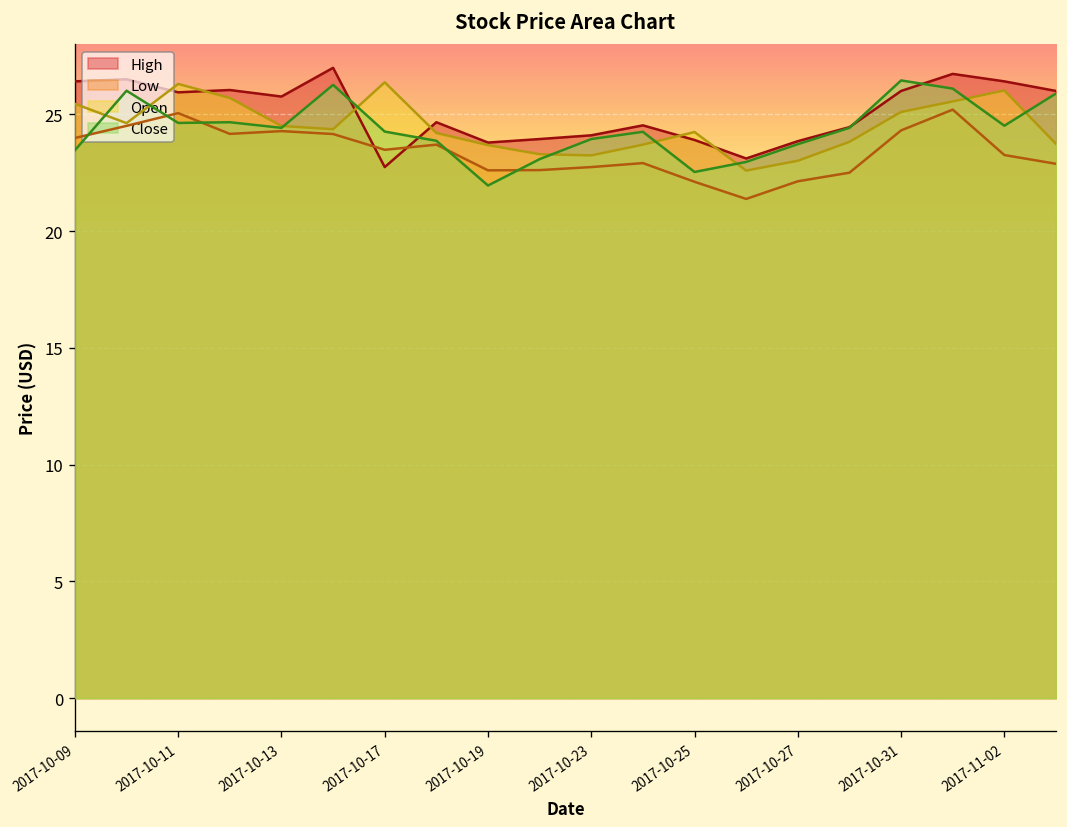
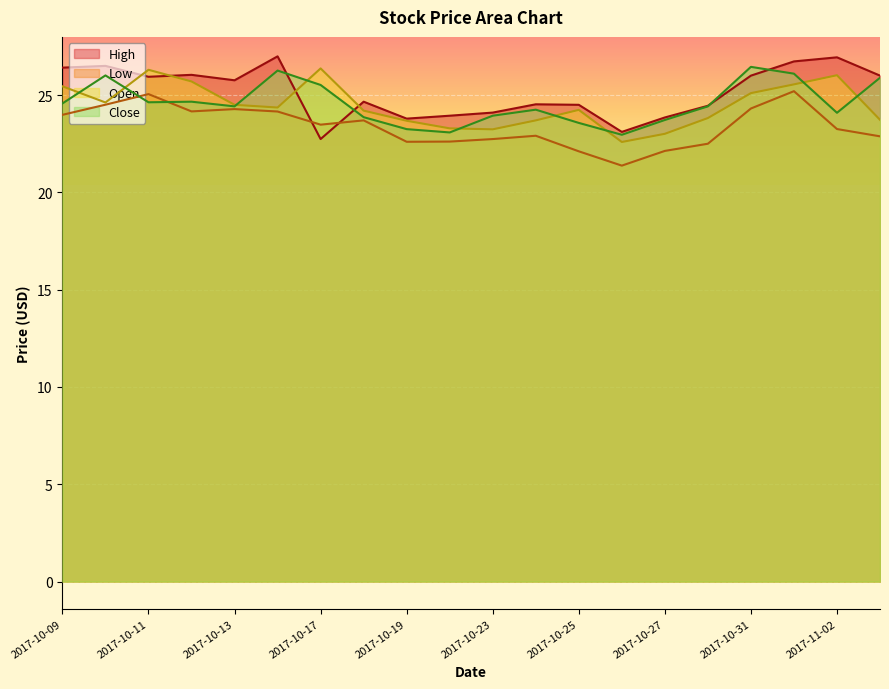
Close, 2017-10-09: 23.5 -> 24.6
Close, 2017-10-17: 24.3 -> 25.5
Close, 2017-10-19: 22.0 -> 23.3
High, 2017-10-25: 23.9 -> 24.5
Close, 2017-10-25: 22.5 -> 23.6
High, 2017-11-02: 26.4 -> 26.9
Close, 2017-11-02: 24.5 -> 24.1
